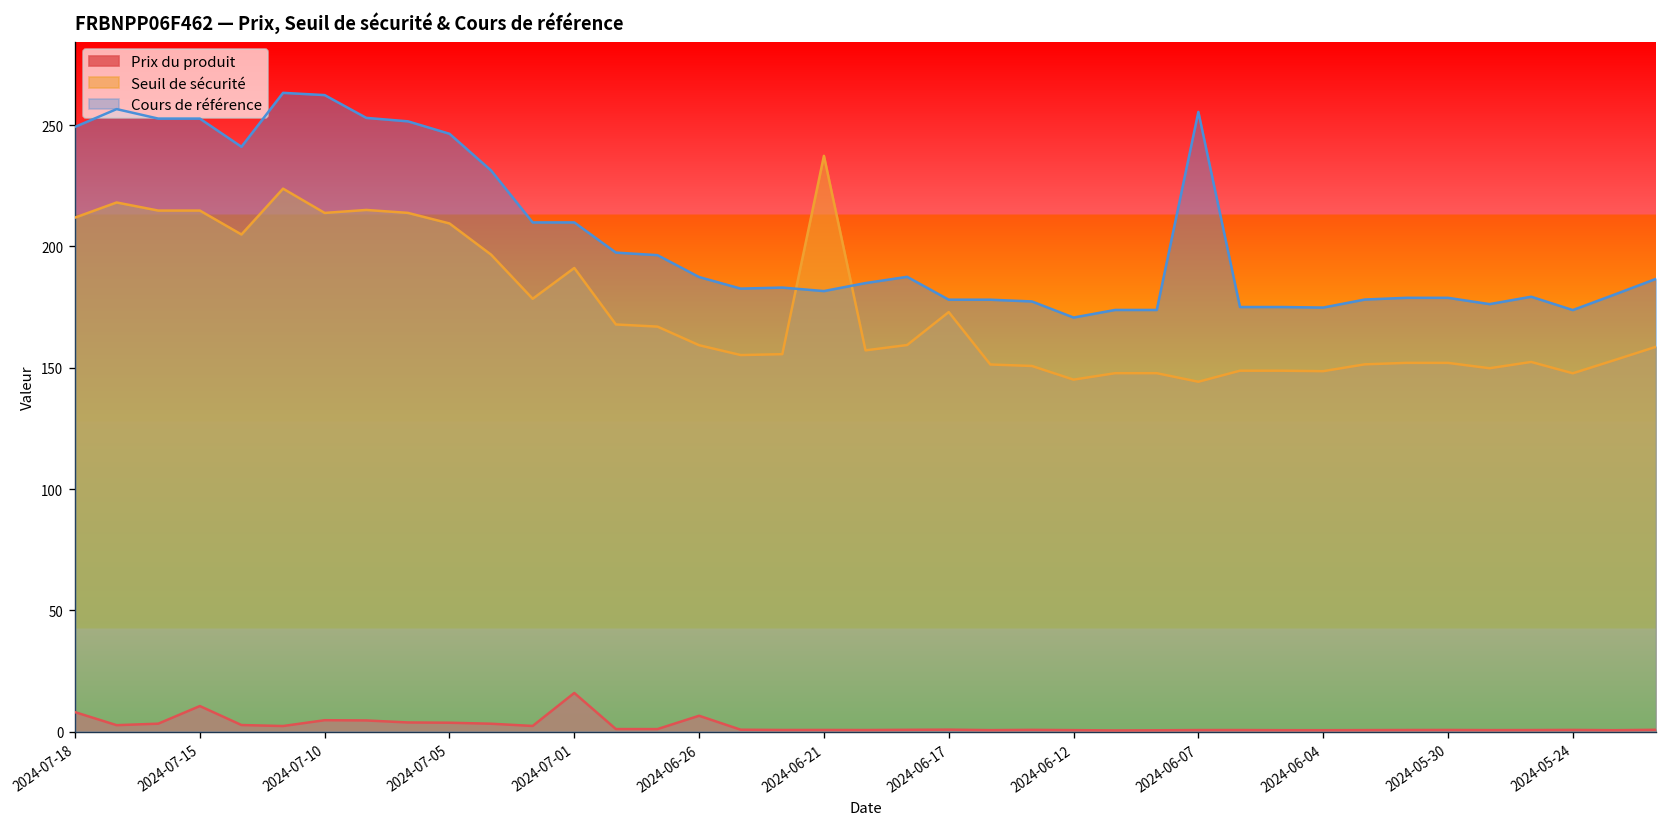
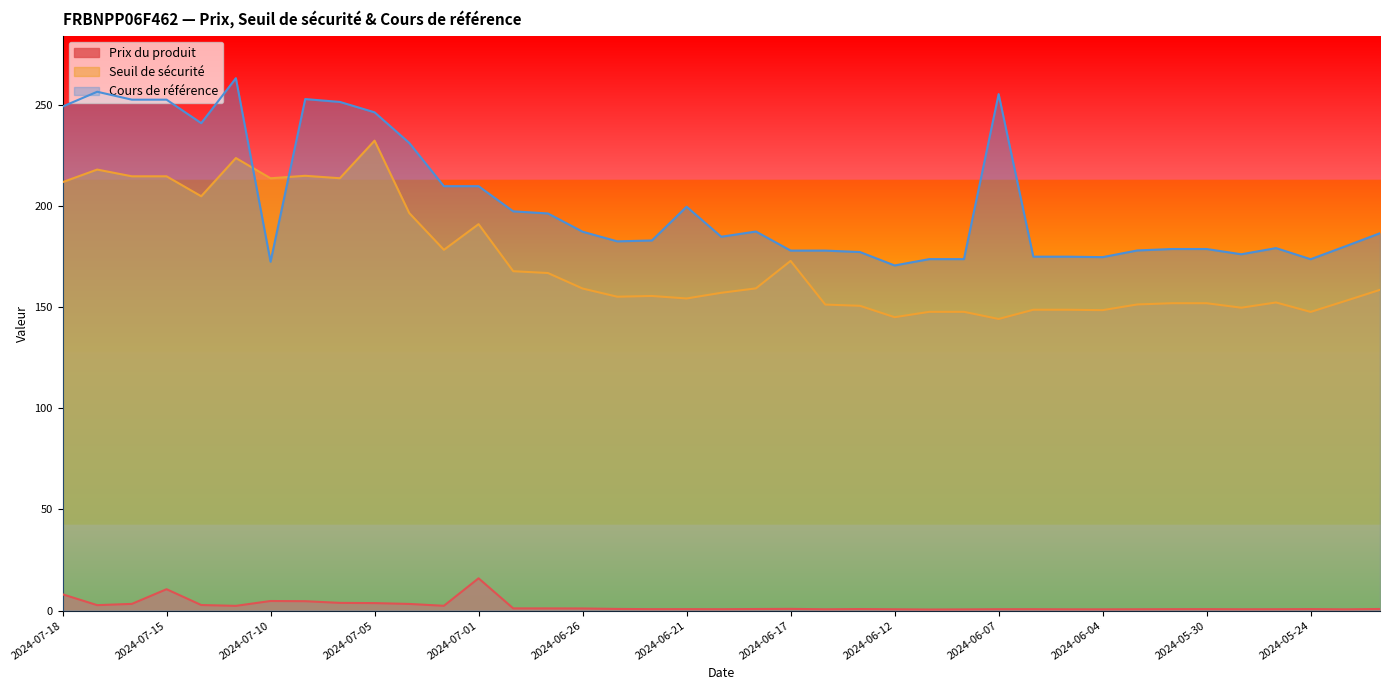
Cours de référence, 2024-07-10: 262 -> 173
Seuil de sécurité, 2024-07-05: 209 -> 232
Prix du produit, 2024-06-26: 7 -> 1
Seuil de sécurité, 2024-06-21: 237 -> 154
Cours de référence, 2024-06-21: 182 -> 200
